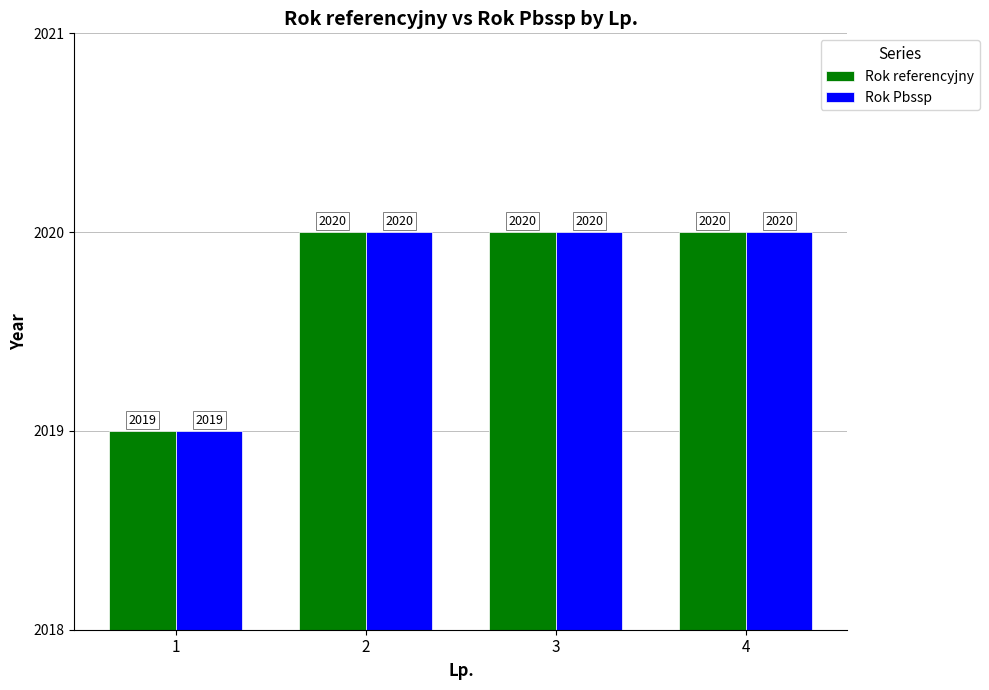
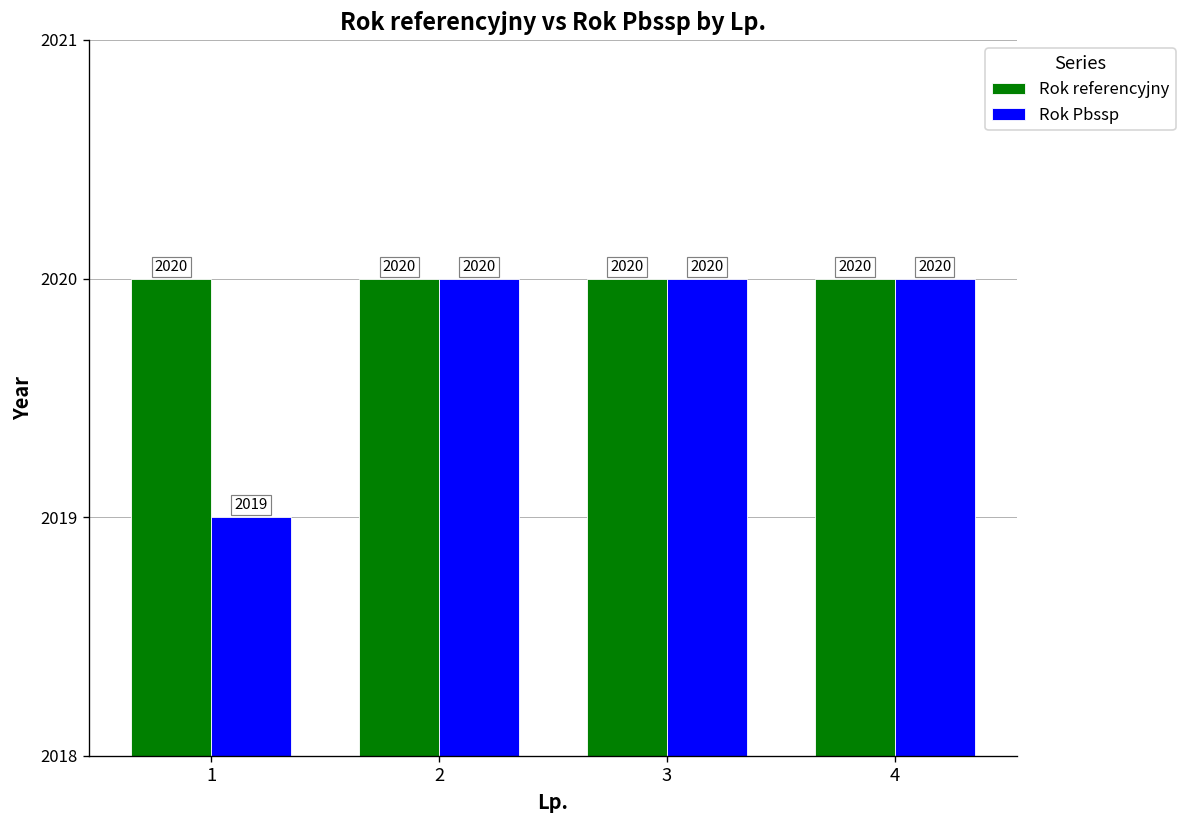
Rok referencyjny, 1: 2019 -> 2020
